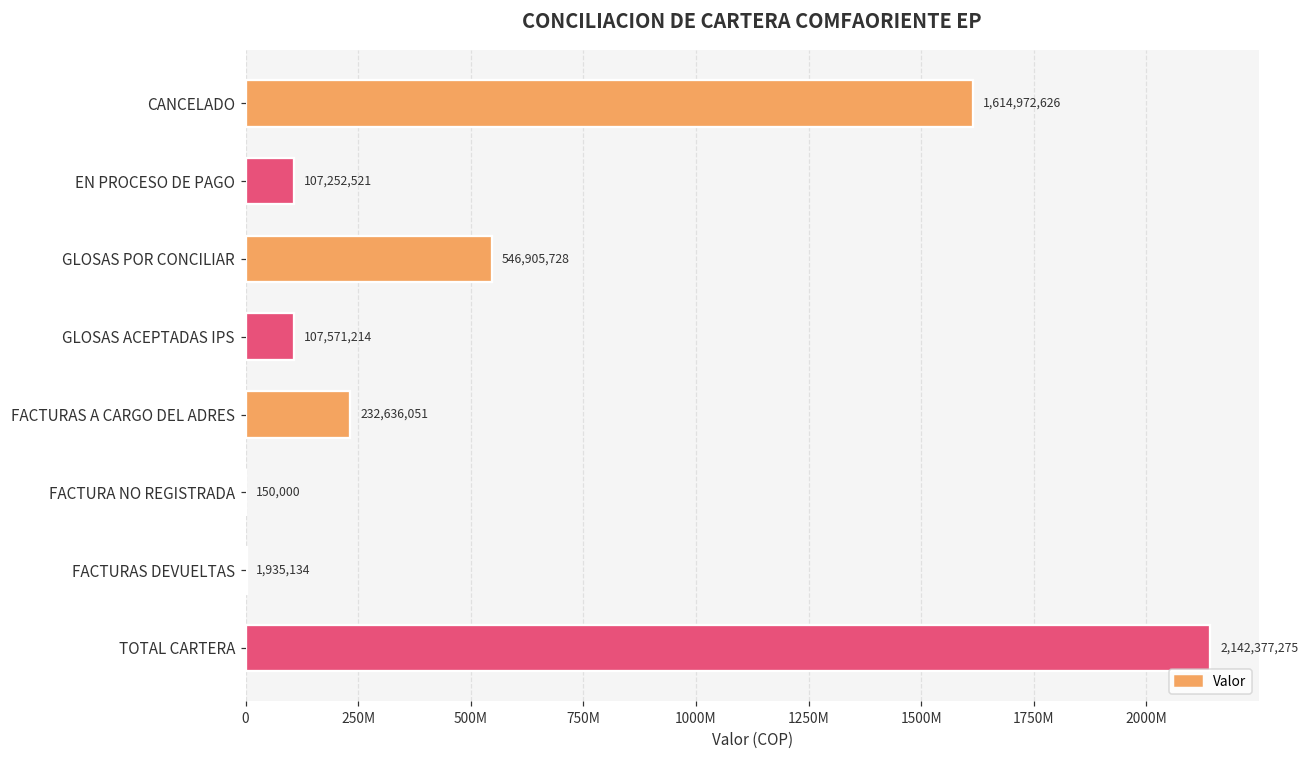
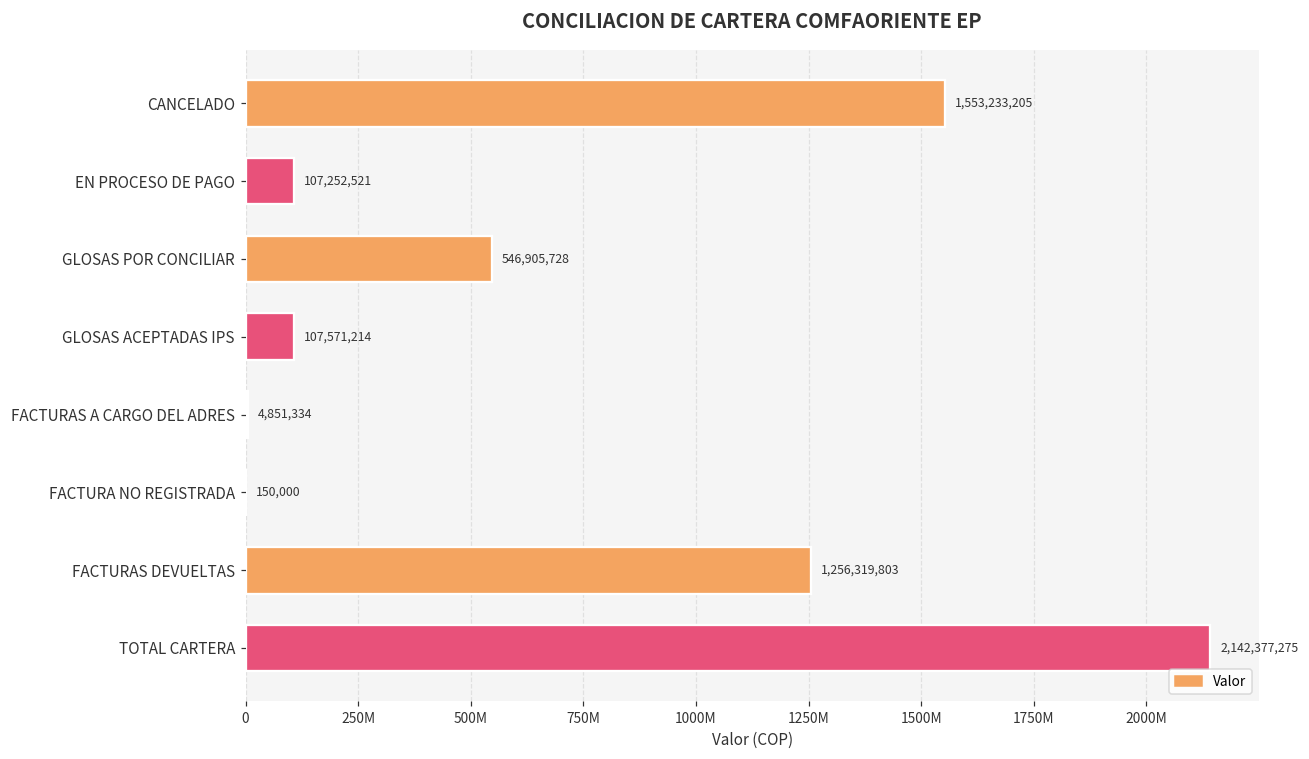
CANCELADO: 1,614,972,626 -> 1,553,233,205
FACTURAS A CARGO DEL ADRES: 232,636,051 -> 4,851,334
FACTURAS DEVUELTAS: 1,935,134 -> 1,256,319,803
